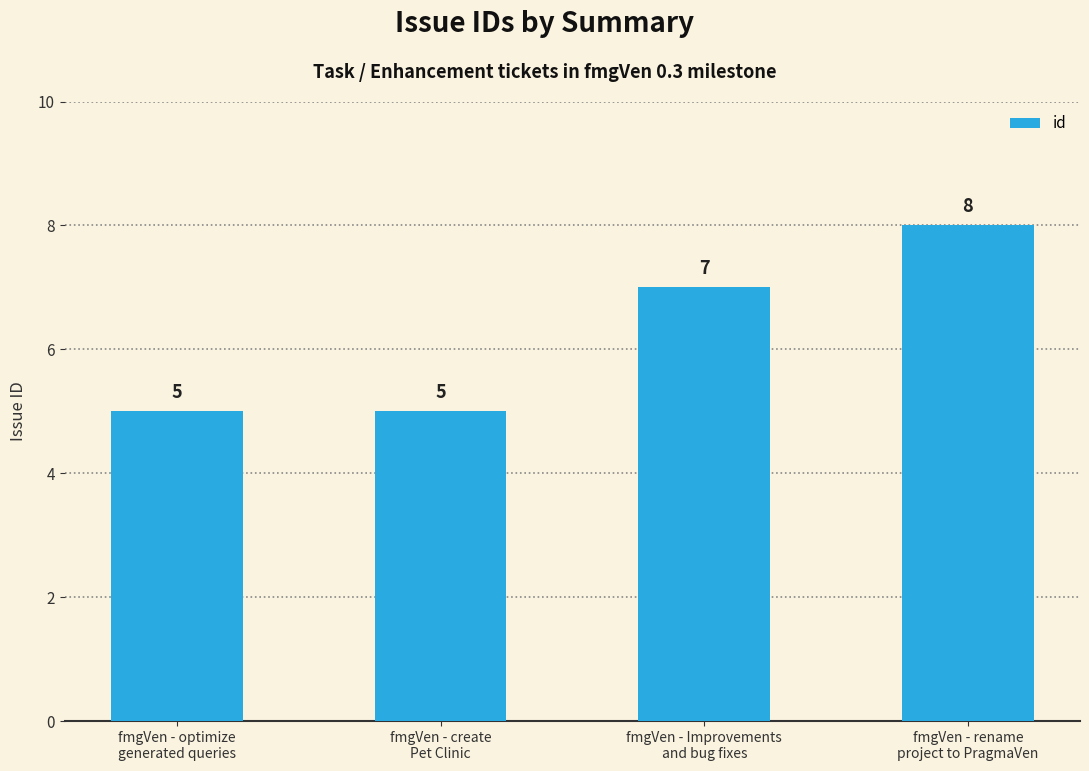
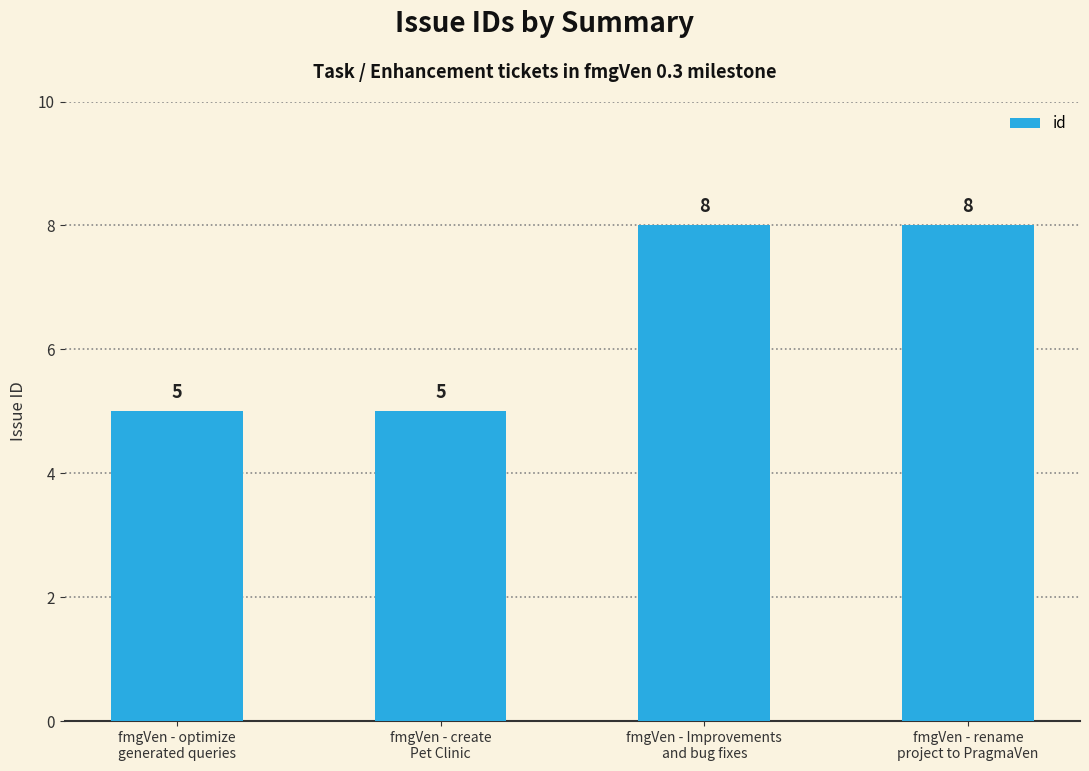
fmgVen - Improvements and bug fixes: 7 -> 8
